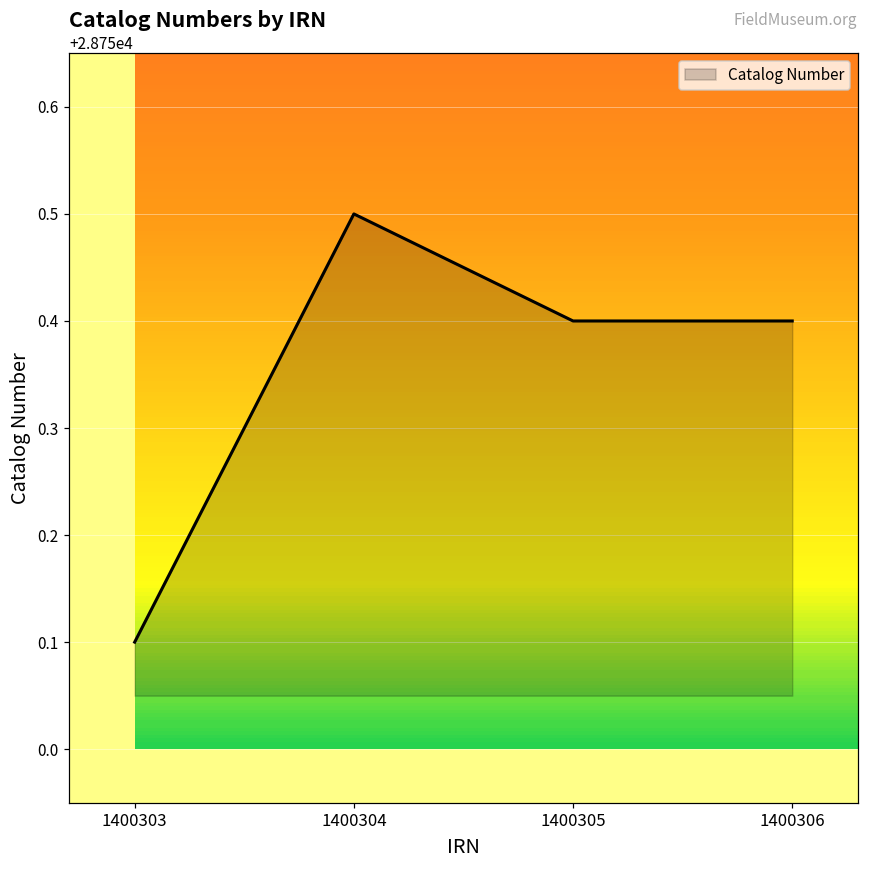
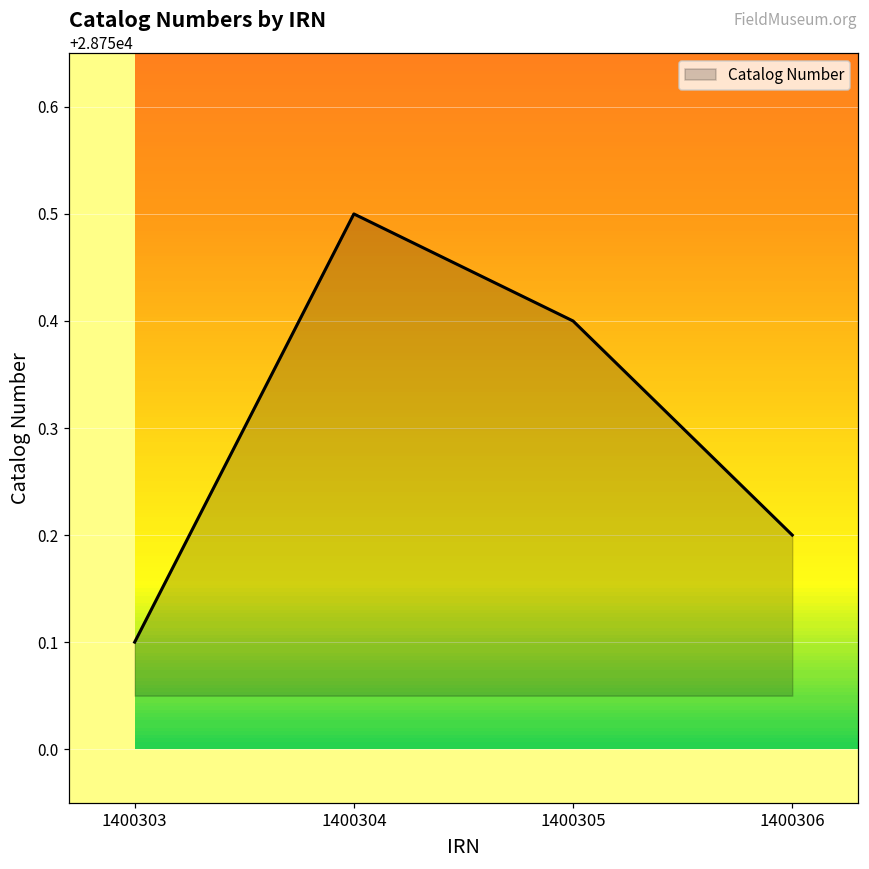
1400306: 28750.4 -> 28750.2
